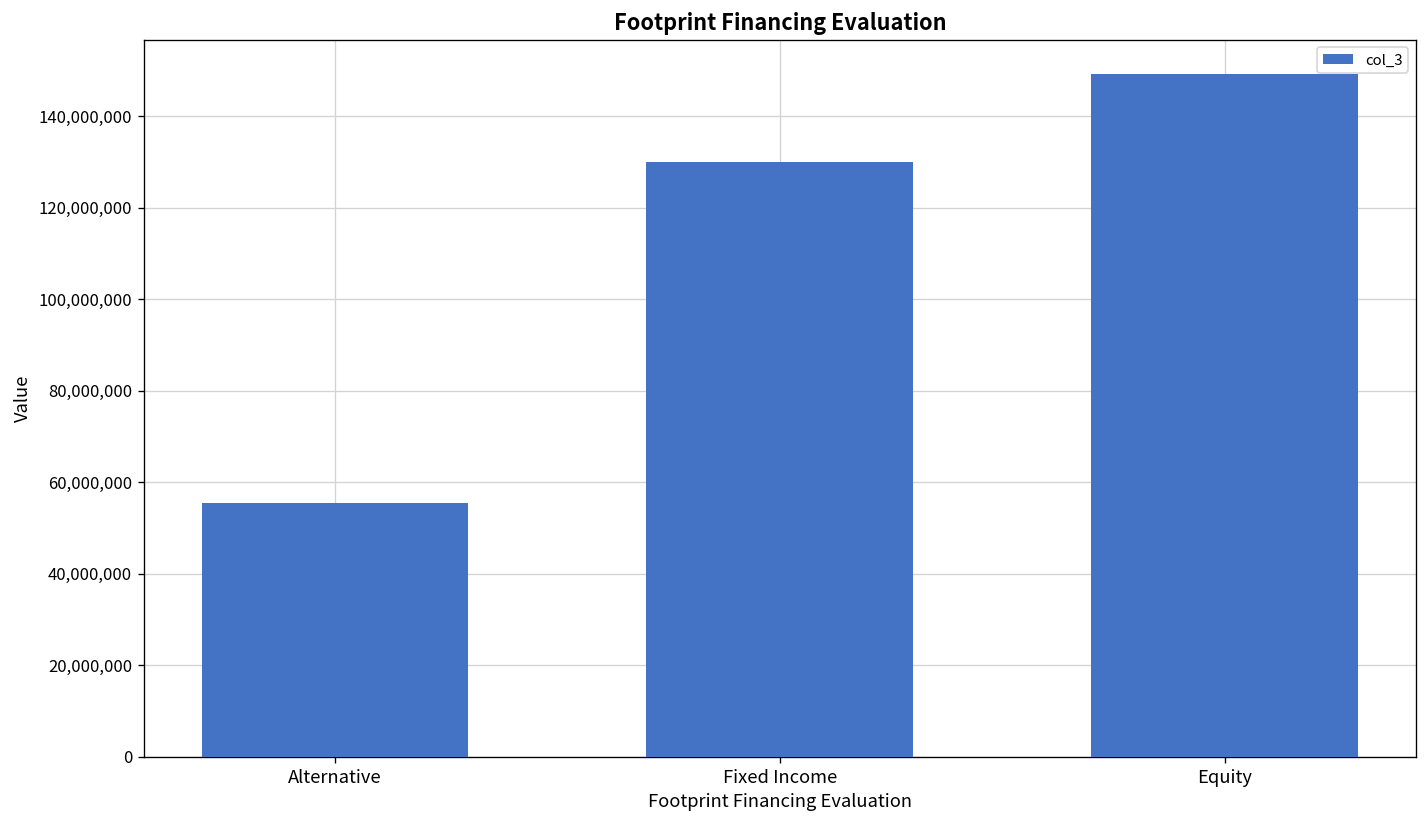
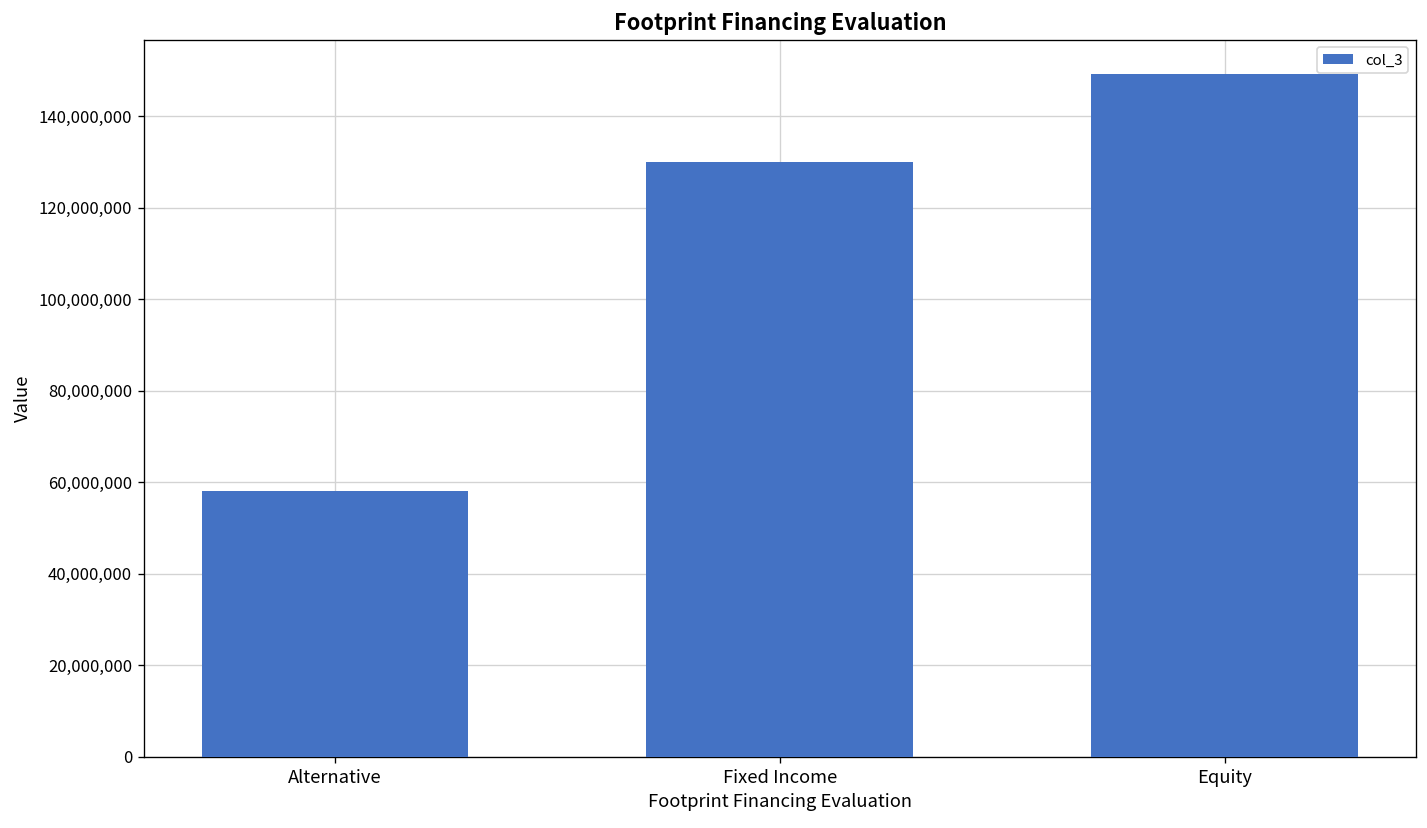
Alternative: 55,000,000 -> 58,000,000
